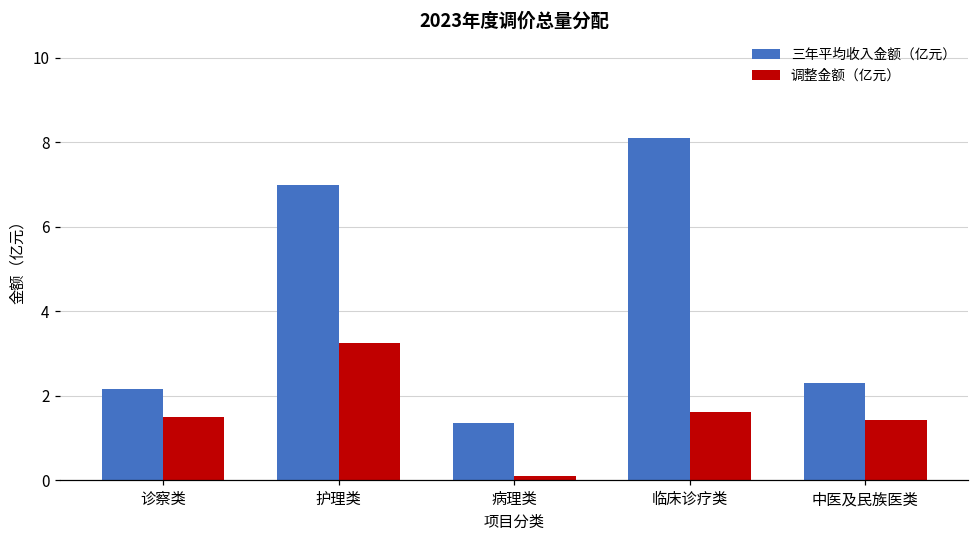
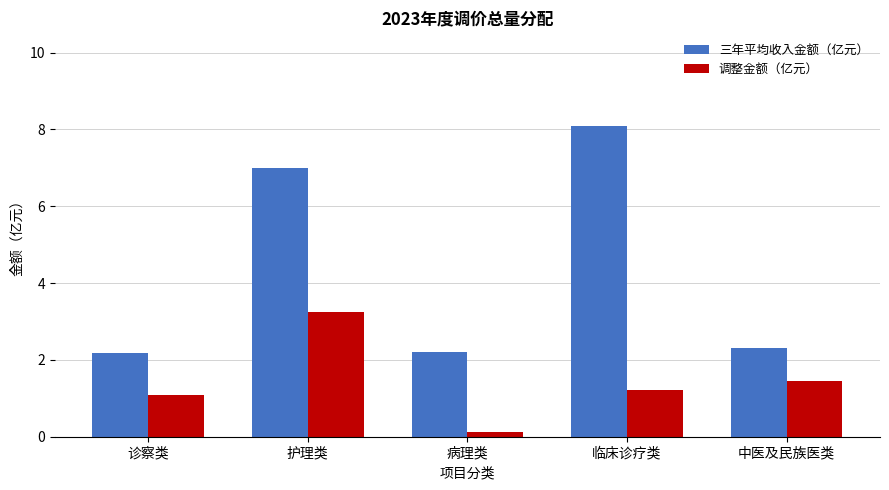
调整金额（亿元）, 诊察类: 1.5 -> 1.1
三年平均收入金额（亿元）, 病理类: 1.4 -> 2.2
调整金额（亿元）, 临床诊疗类: 1.6 -> 1.2
